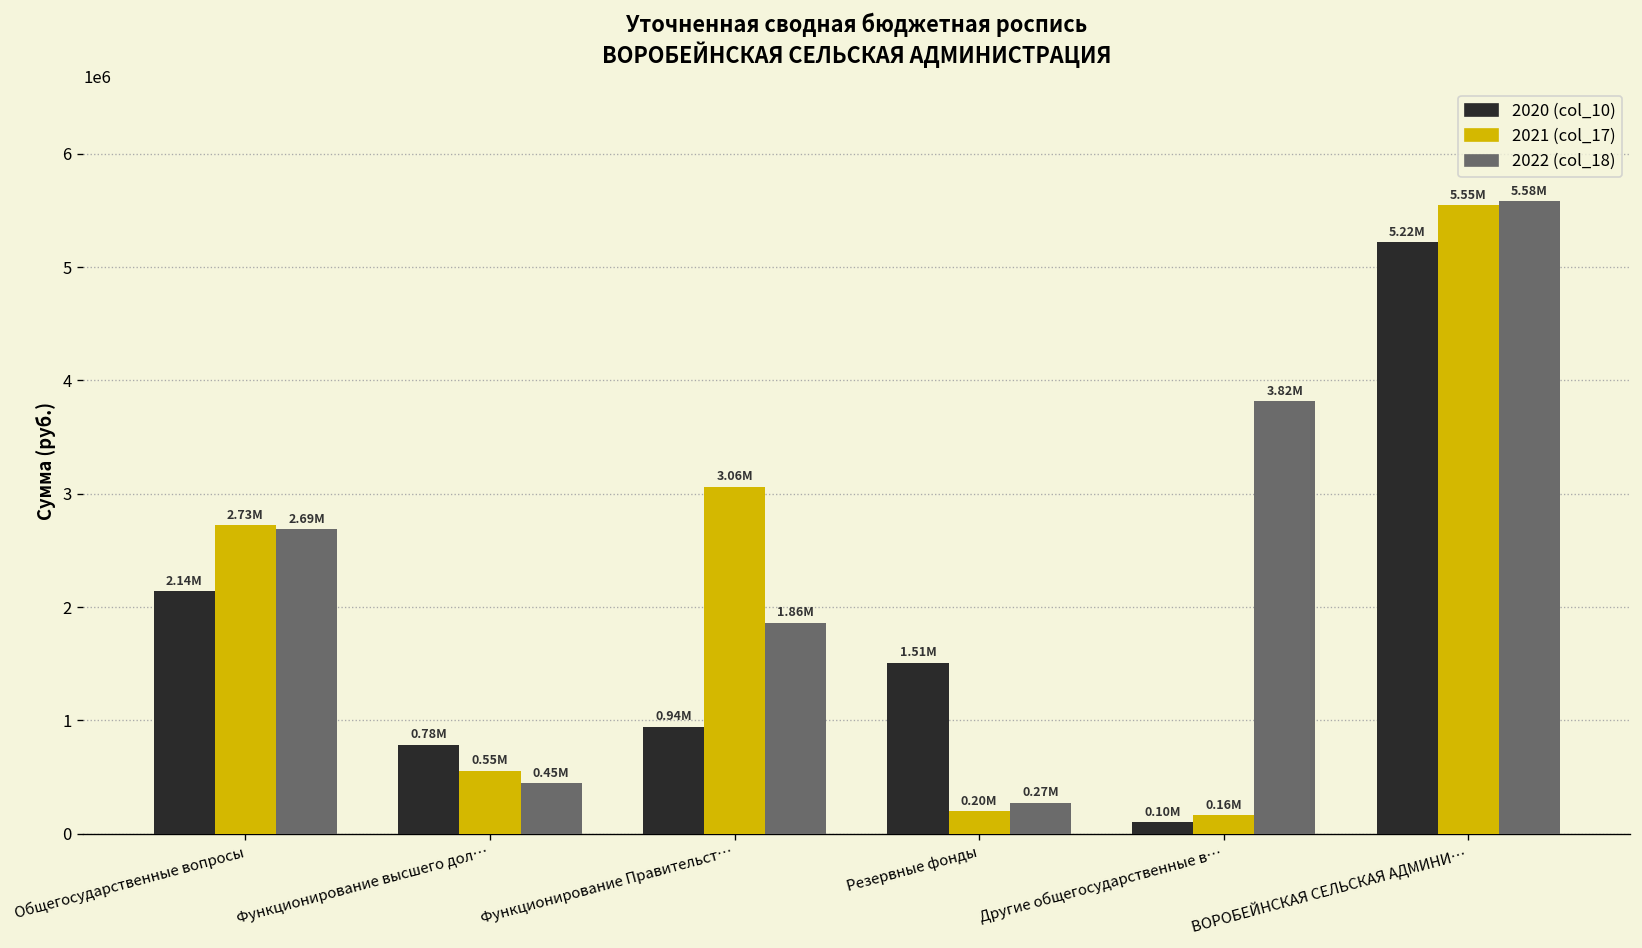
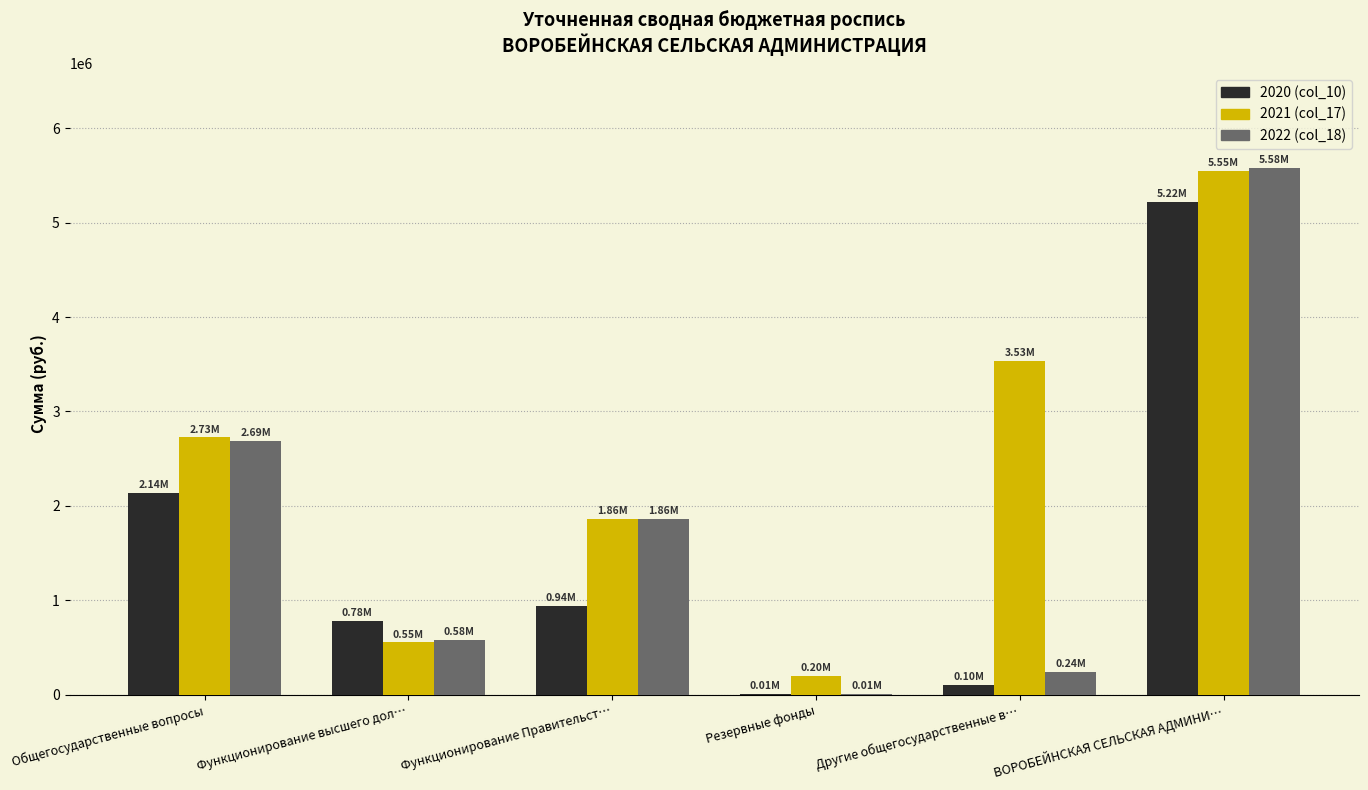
2022 (col_18), Функционирование высшего дол…: 0.45M -> 0.58M
2021 (col_17), Функционирование Правительст…: 3.06M -> 1.86M
2020 (col_10), Резервные фонды: 1.51M -> 0.01M
2022 (col_18), Резервные фонды: 0.27M -> 0.01M
2021 (col_17), Другие общегосударственные в…: 0.16M -> 3.53M
2022 (col_18), Другие общегосударственные в…: 3.82M -> 0.24M
